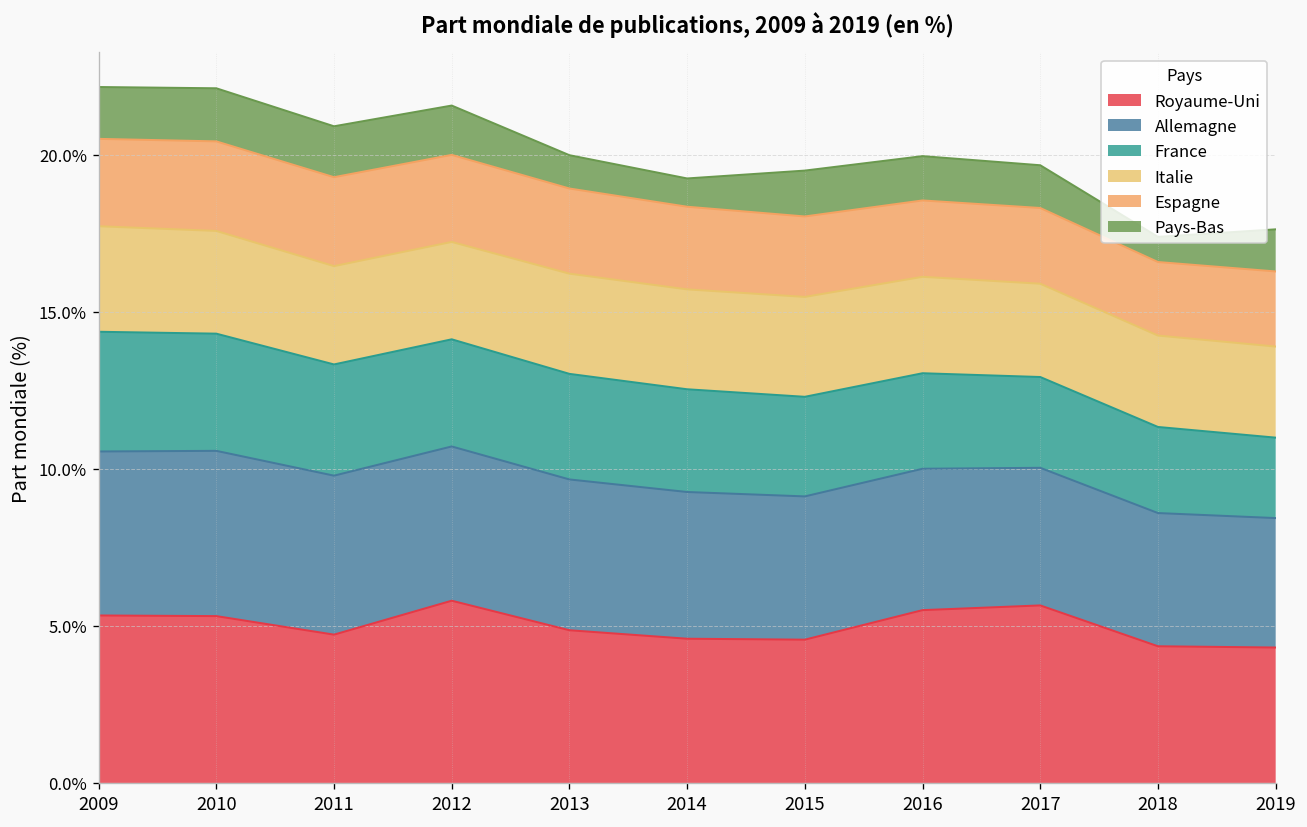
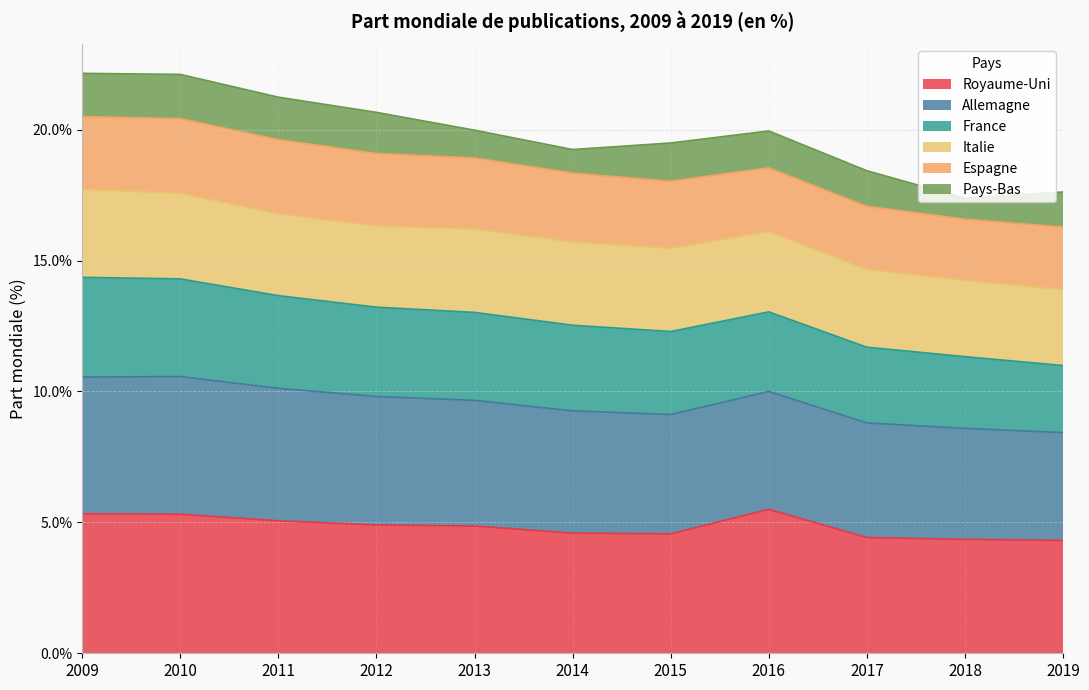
Royaume-Uni, 2011: 4.7% -> 5.1%
Royaume-Uni, 2012: 5.8% -> 4.9%
Royaume-Uni, 2017: 5.7% -> 4.4%
